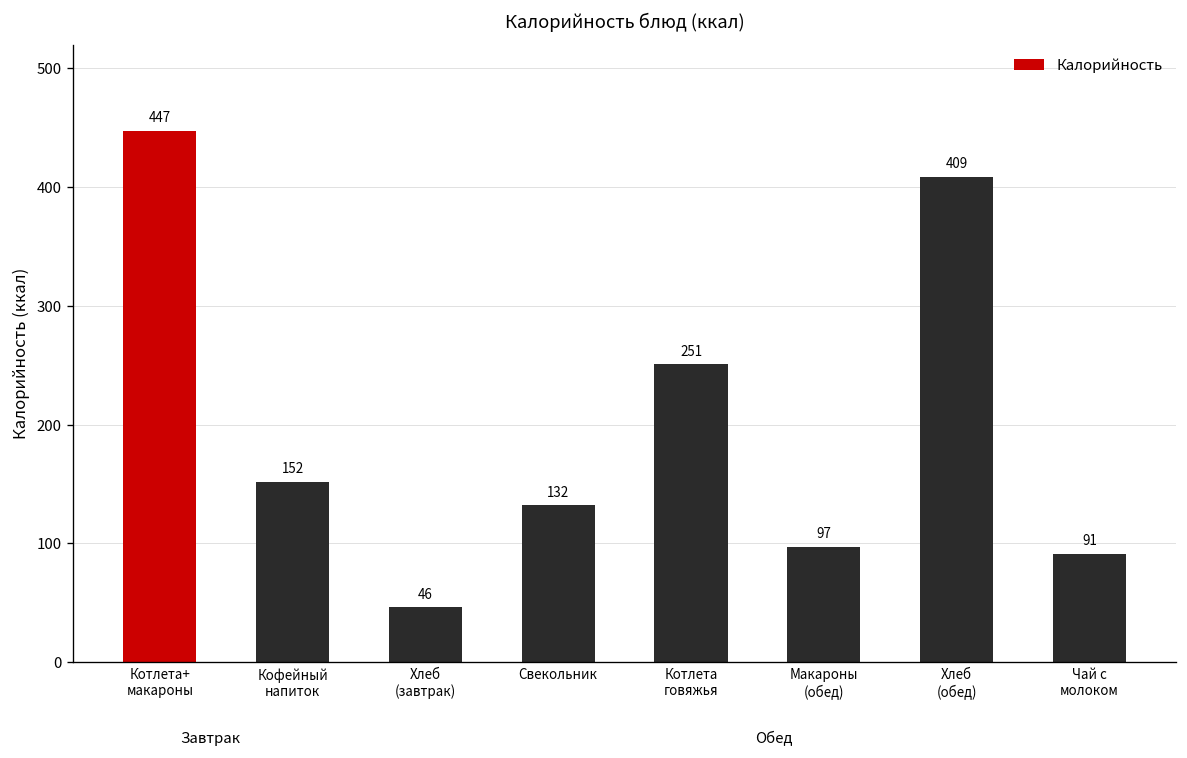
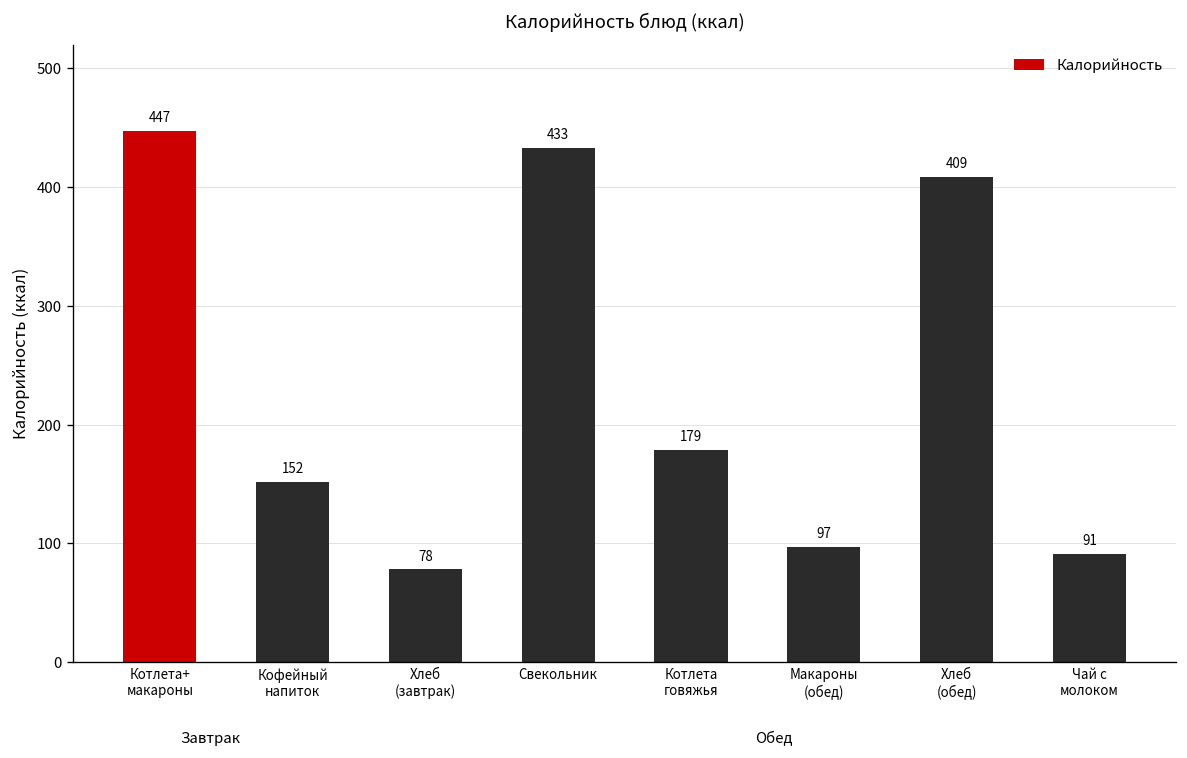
Хлеб (завтрак): 46 -> 78
Свекольник: 132 -> 433
Котлета говяжья: 251 -> 179
